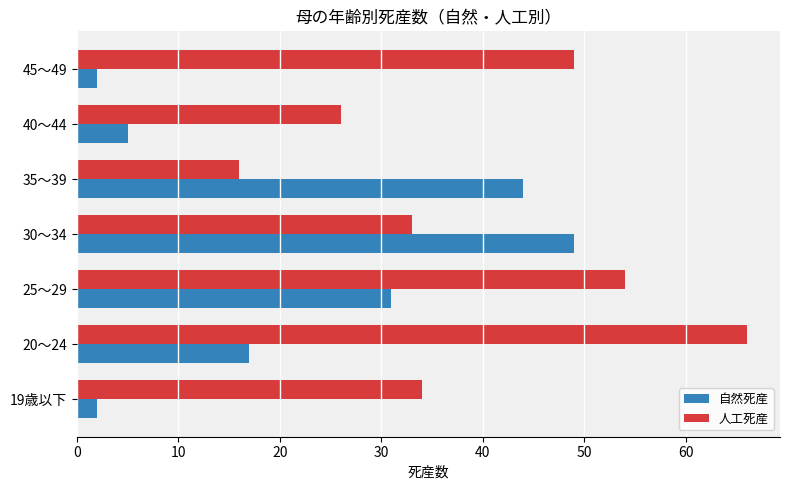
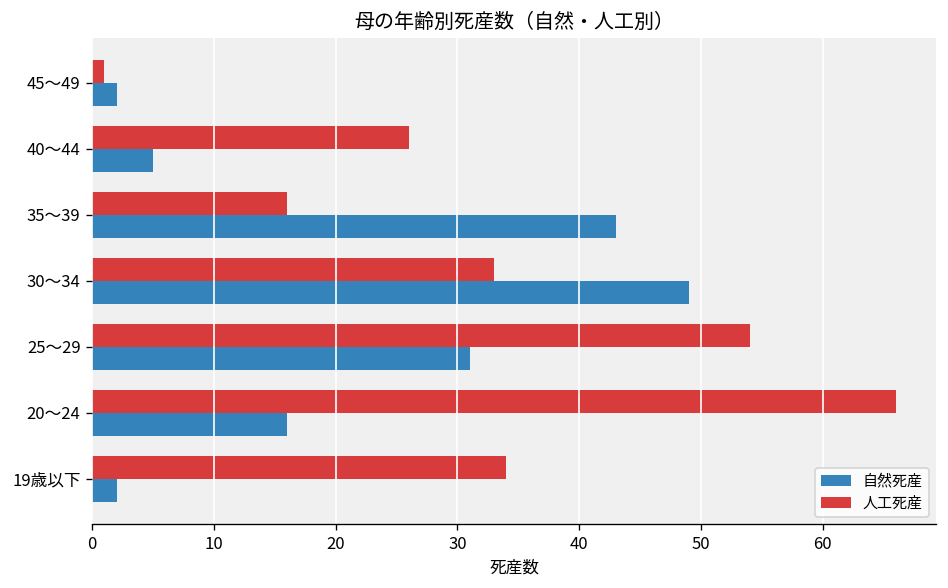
人工死産, 45～49: 49 -> 1
自然死産, 35～39: 44 -> 43
自然死産, 20～24: 17 -> 16
